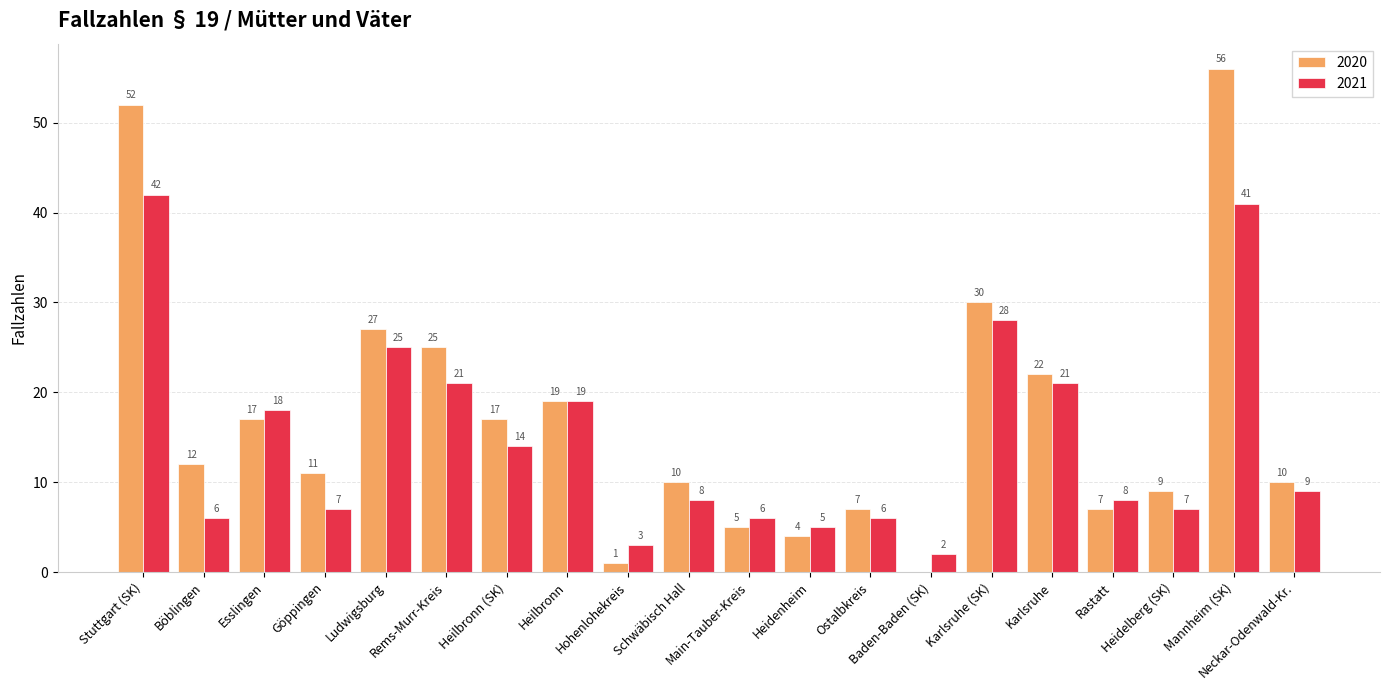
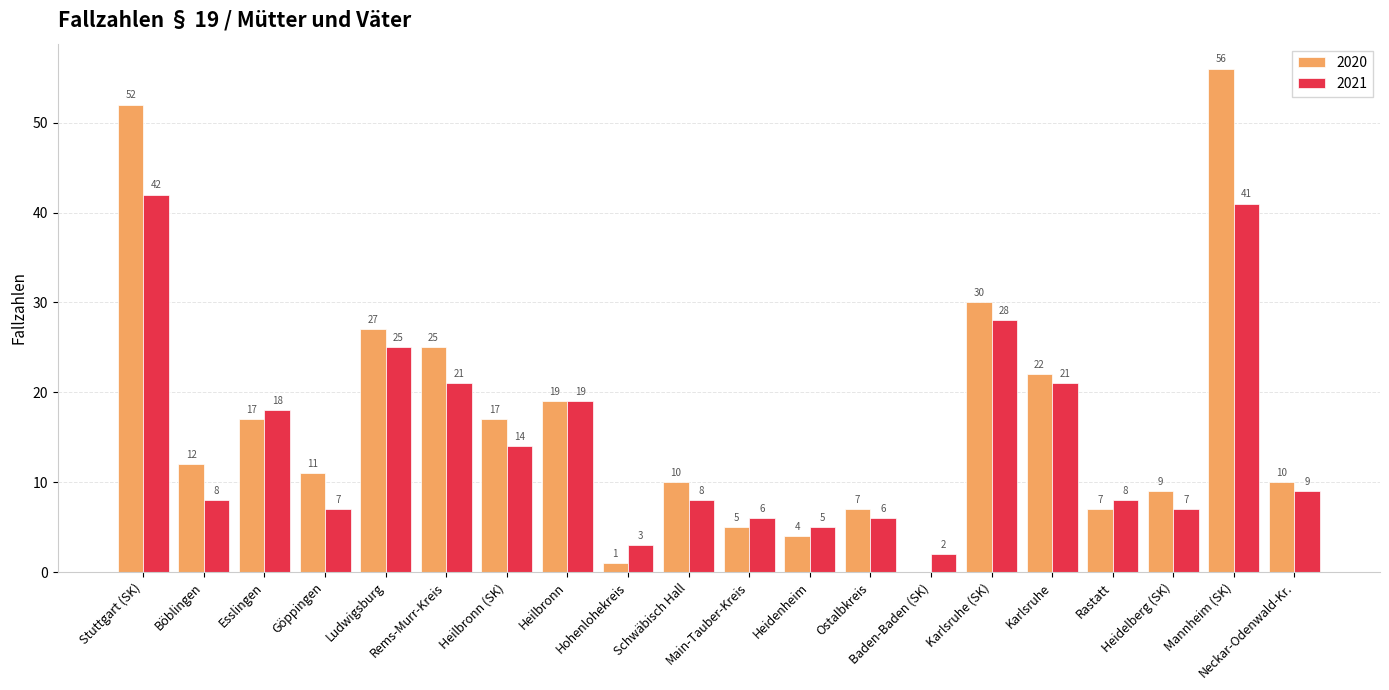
2021, Böblingen: 6 -> 8
